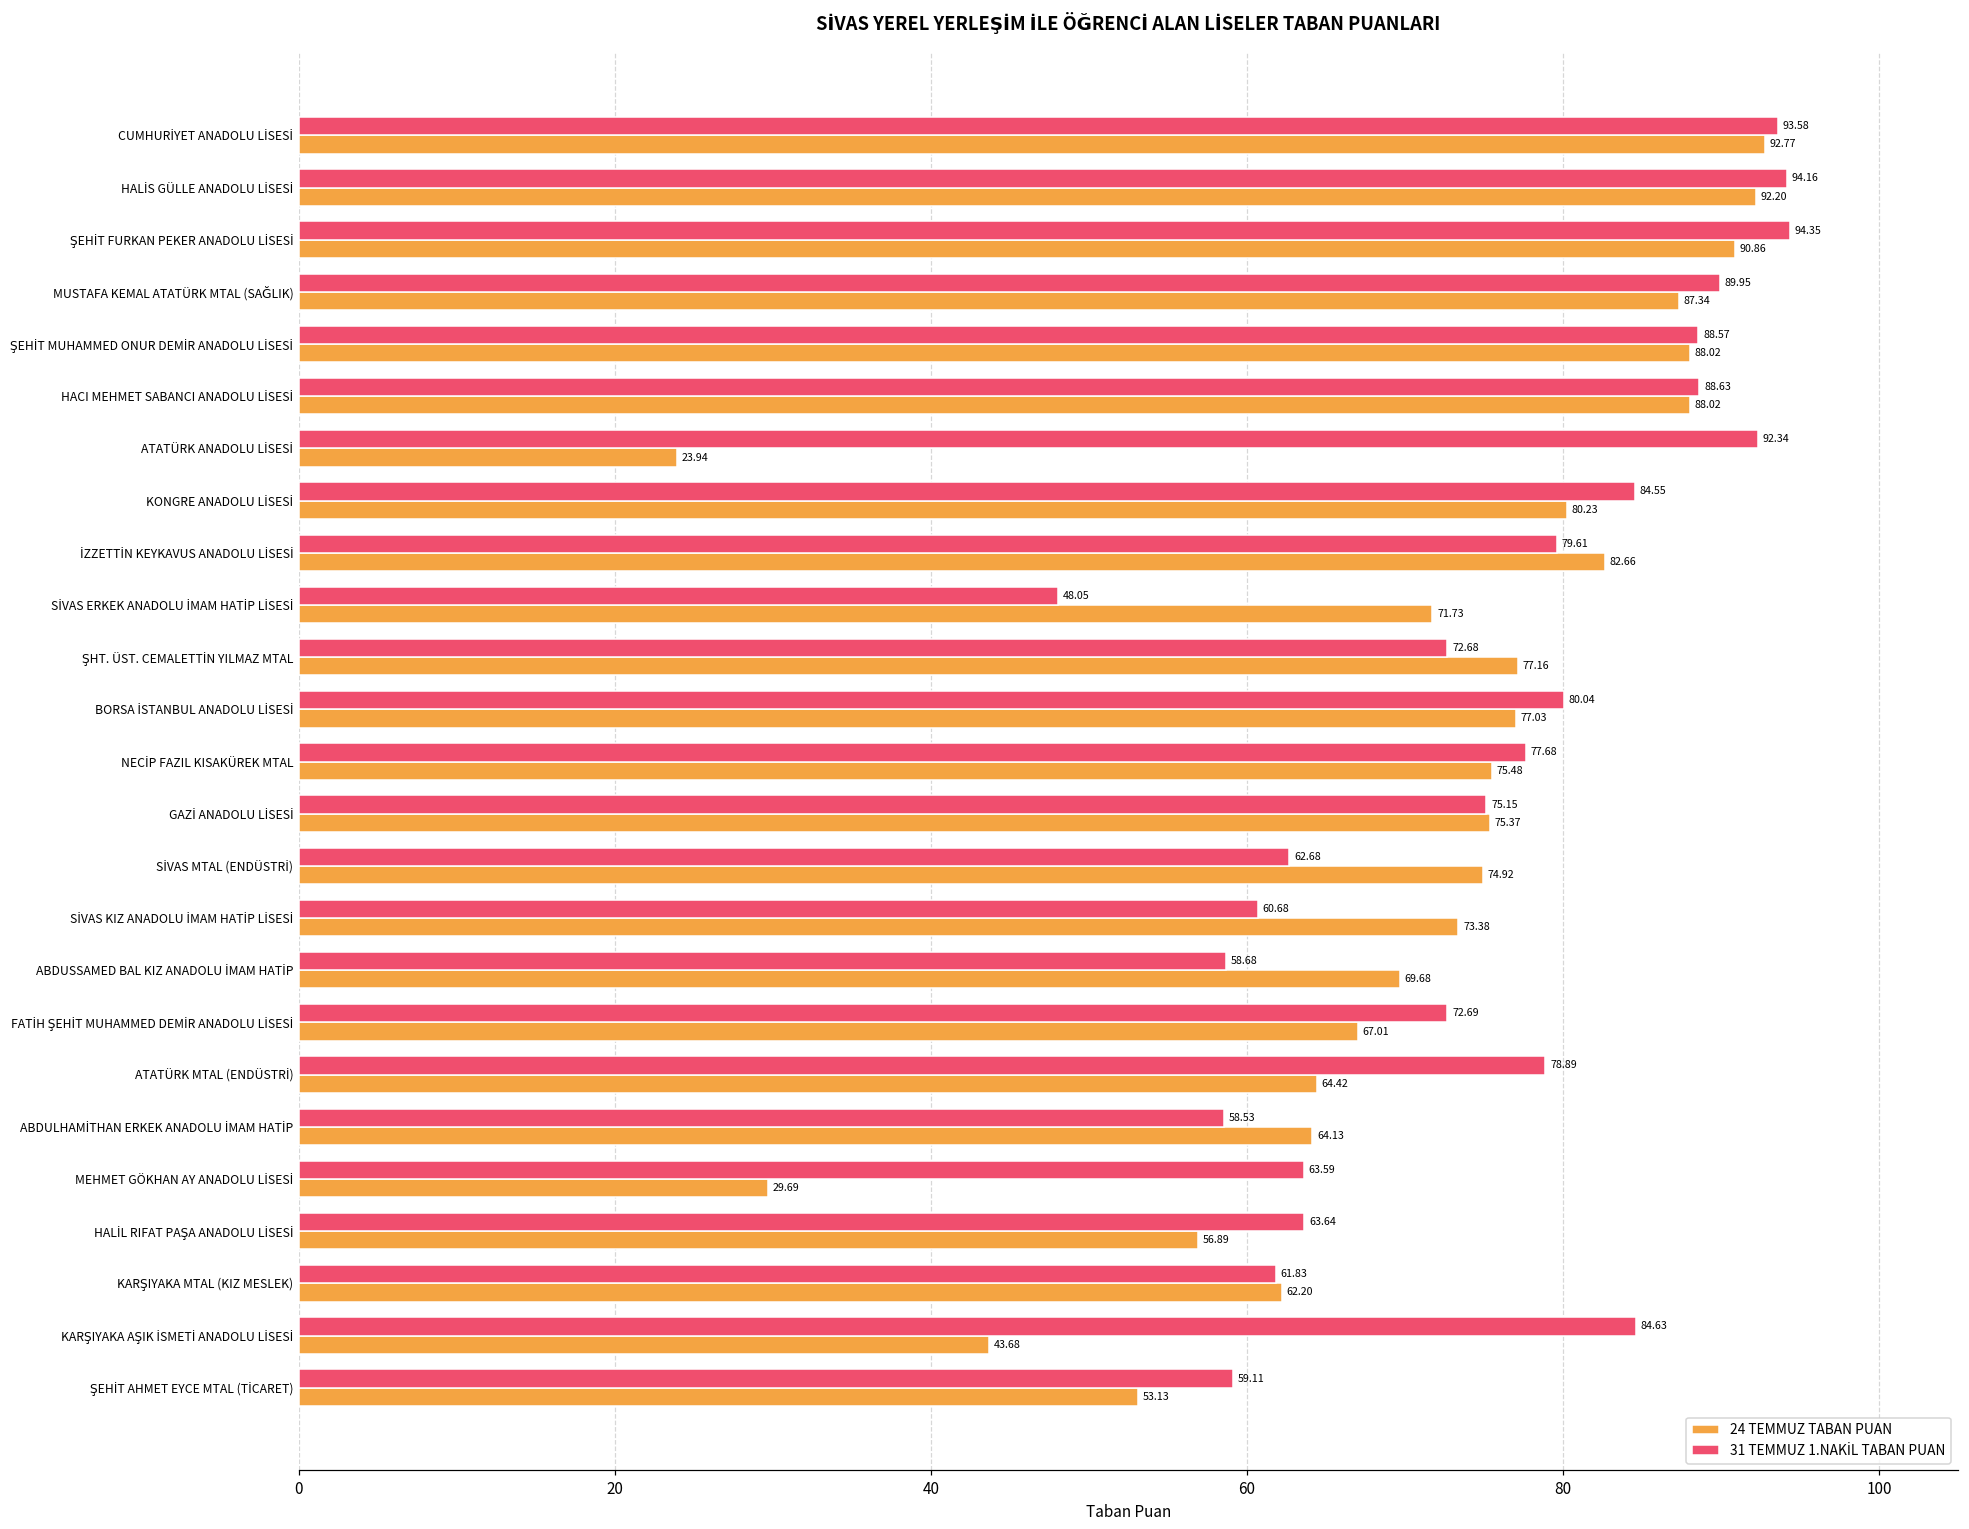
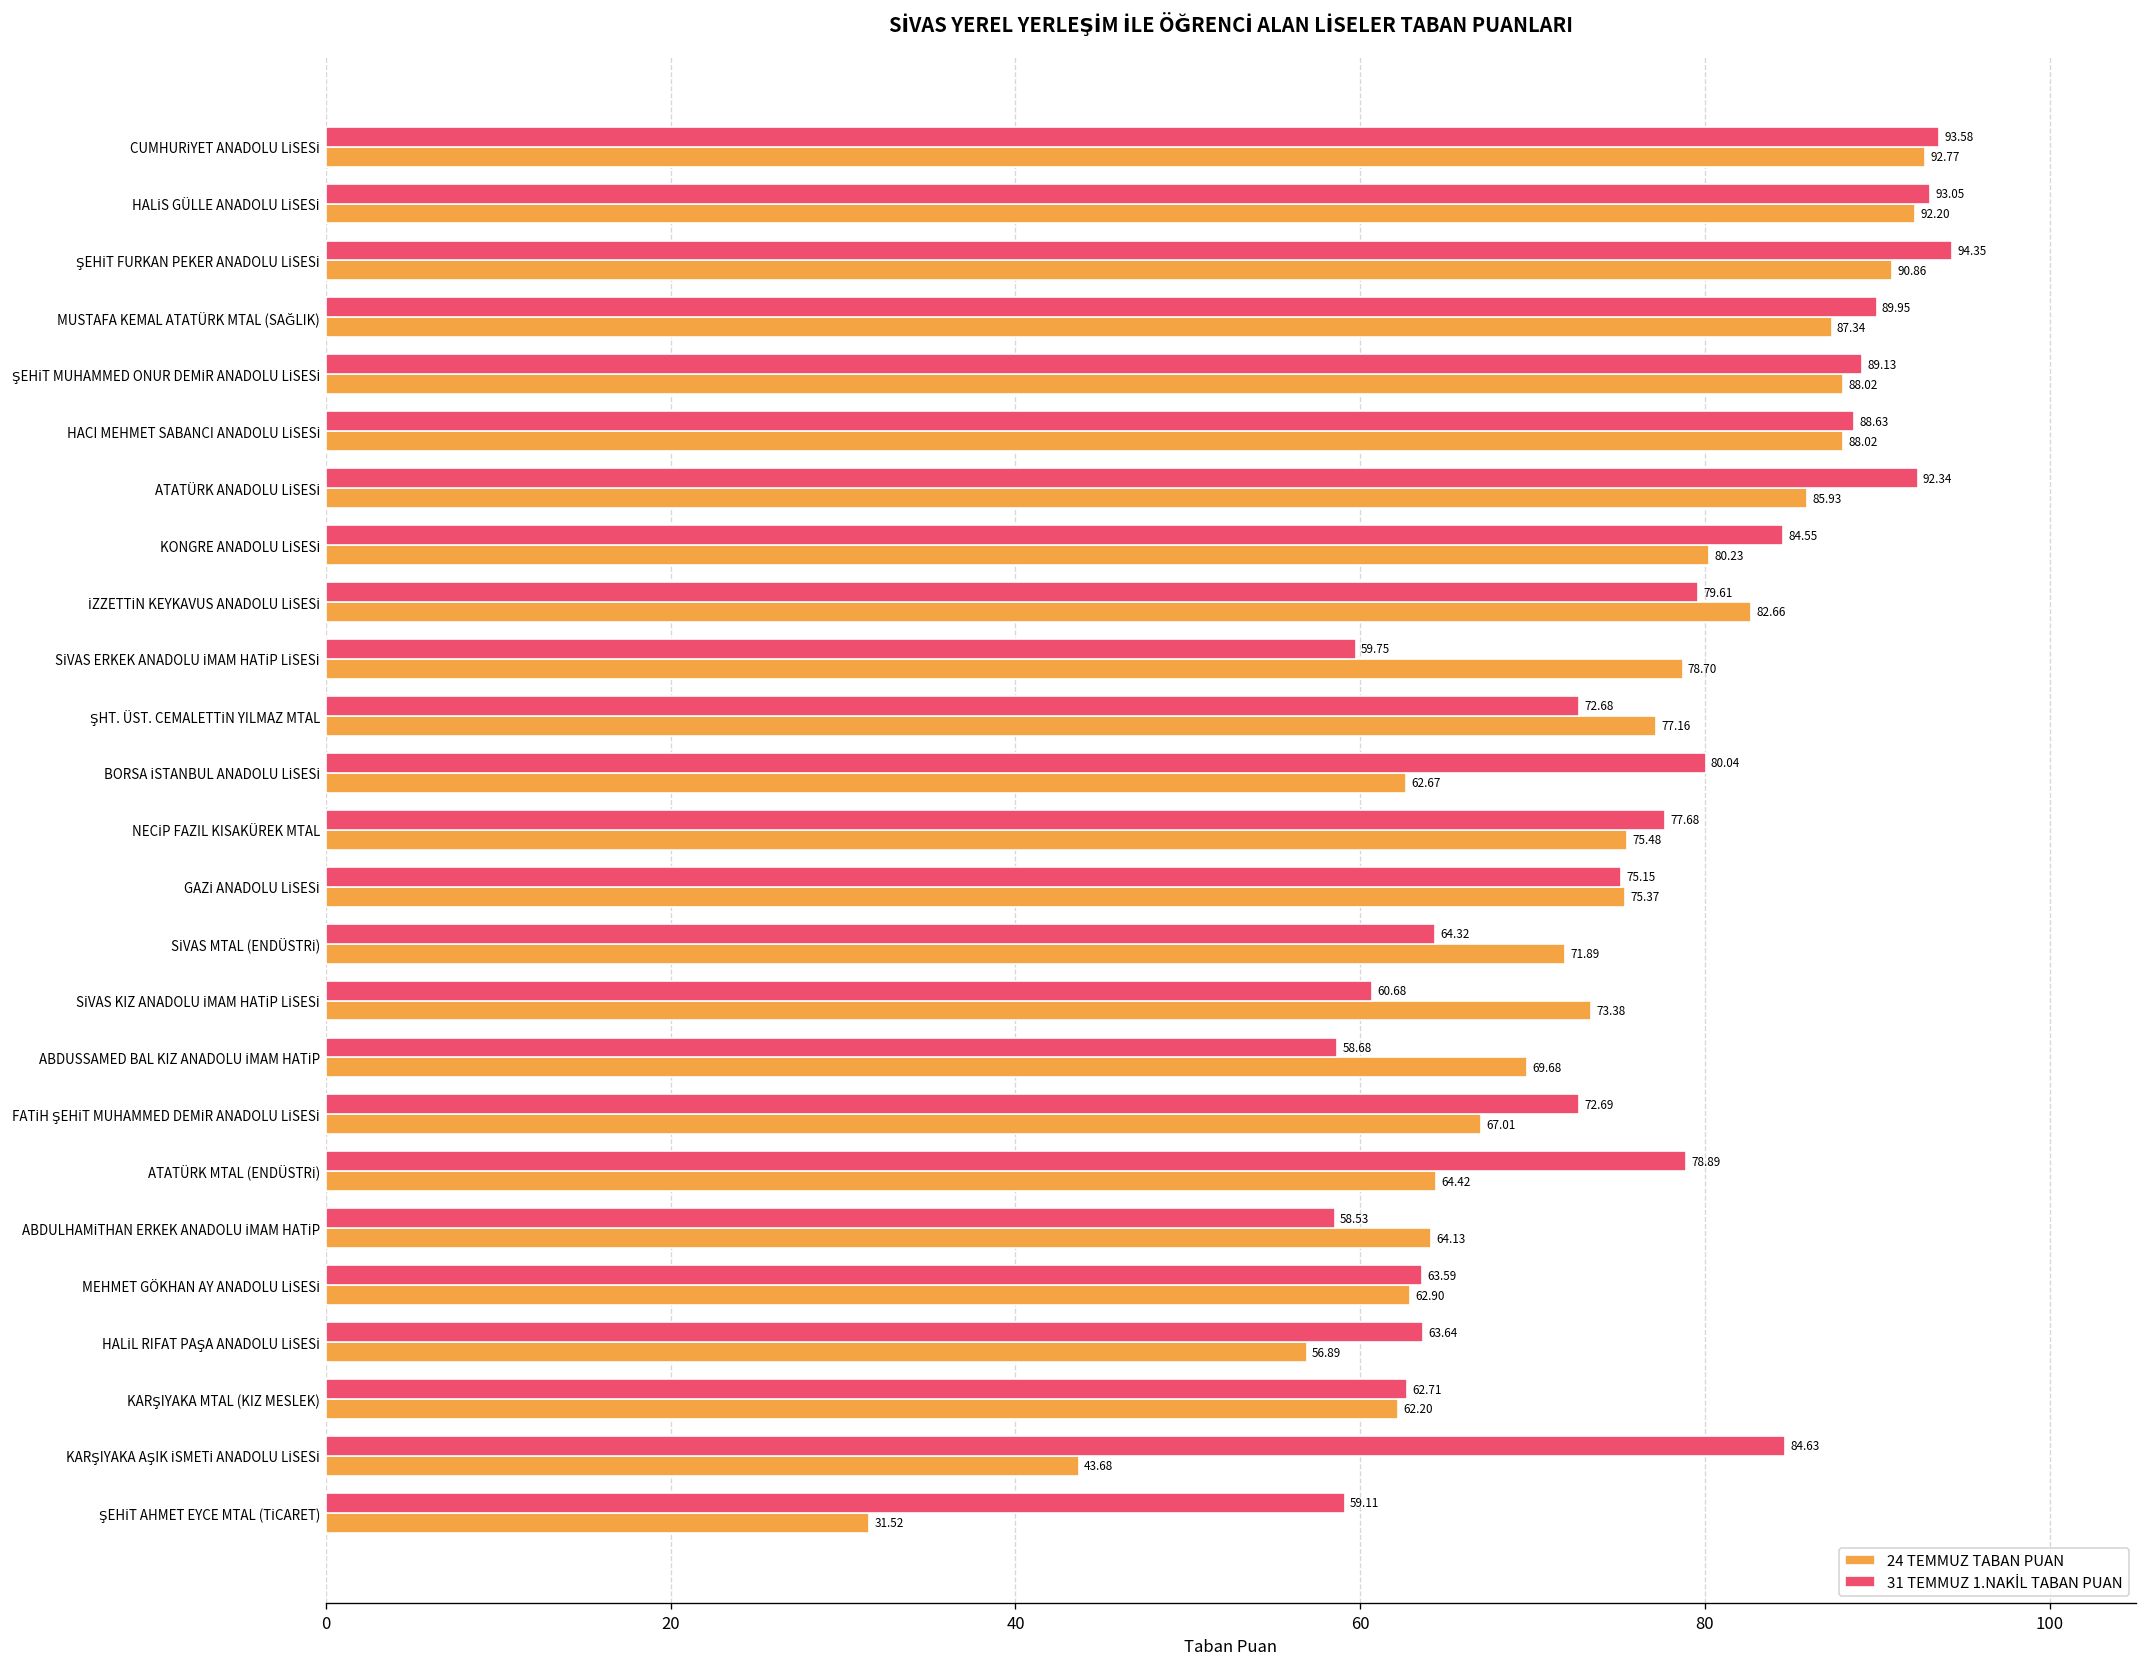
31 TEMMUZ 1.NAKİL TABAN PUAN, HALİS GÜLLE ANADOLU LİSESİ: 94.16 -> 93.05
31 TEMMUZ 1.NAKİL TABAN PUAN, ŞEHİT MUHAMMED ONUR DEMİR ANADOLU LİSESİ: 88.57 -> 89.13
24 TEMMUZ TABAN PUAN, ATATÜRK ANADOLU LİSESİ: 23.94 -> 85.93
31 TEMMUZ 1.NAKİL TABAN PUAN, SİVAS ERKEK ANADOLU İMAM HATİP LİSESİ: 48.05 -> 59.75
24 TEMMUZ TABAN PUAN, SİVAS ERKEK ANADOLU İMAM HATİP LİSESİ: 71.73 -> 78.70
24 TEMMUZ TABAN PUAN, BORSA İSTANBUL ANADOLU LİSESİ: 77.03 -> 62.67
31 TEMMUZ 1.NAKİL TABAN PUAN, SİVAS MTAL (ENDÜSTRİ): 62.68 -> 64.32
24 TEMMUZ TABAN PUAN, SİVAS MTAL (ENDÜSTRİ): 74.92 -> 71.89
24 TEMMUZ TABAN PUAN, MEHMET GÖKHAN AY ANADOLU LİSESİ: 29.69 -> 62.90
31 TEMMUZ 1.NAKİL TABAN PUAN, KARŞIYAKA MTAL (KIZ MESLEK): 61.83 -> 62.71
24 TEMMUZ TABAN PUAN, ŞEHİT AHMET EYCE MTAL (TİCARET): 53.13 -> 31.52
